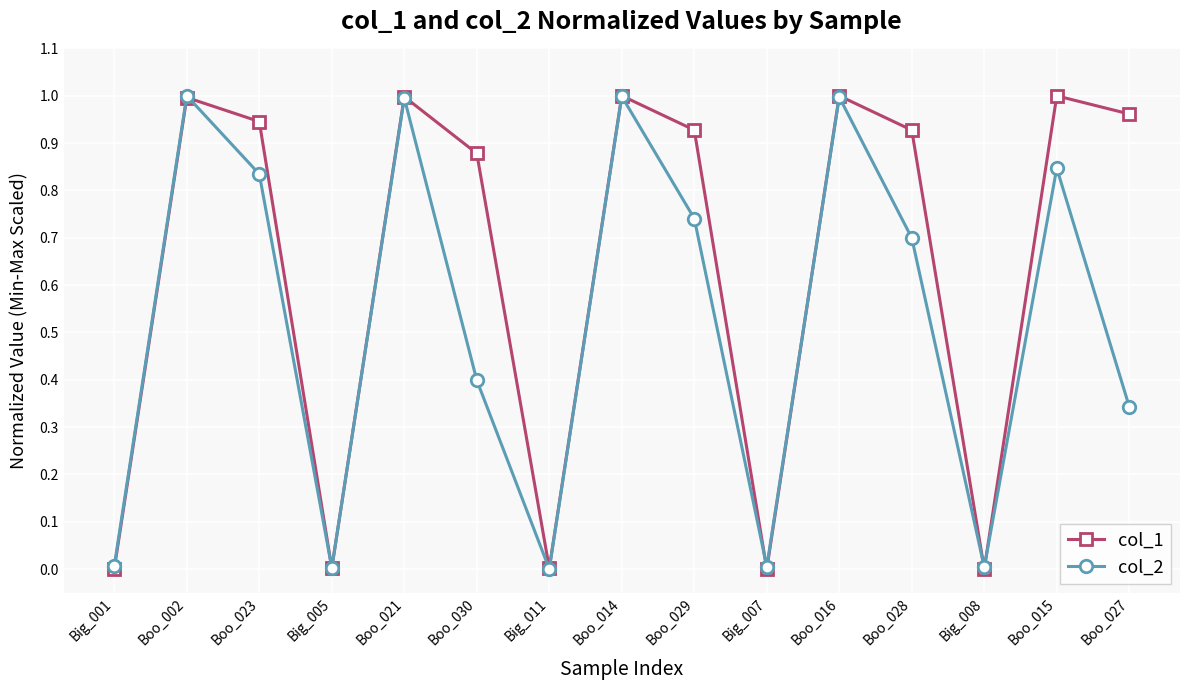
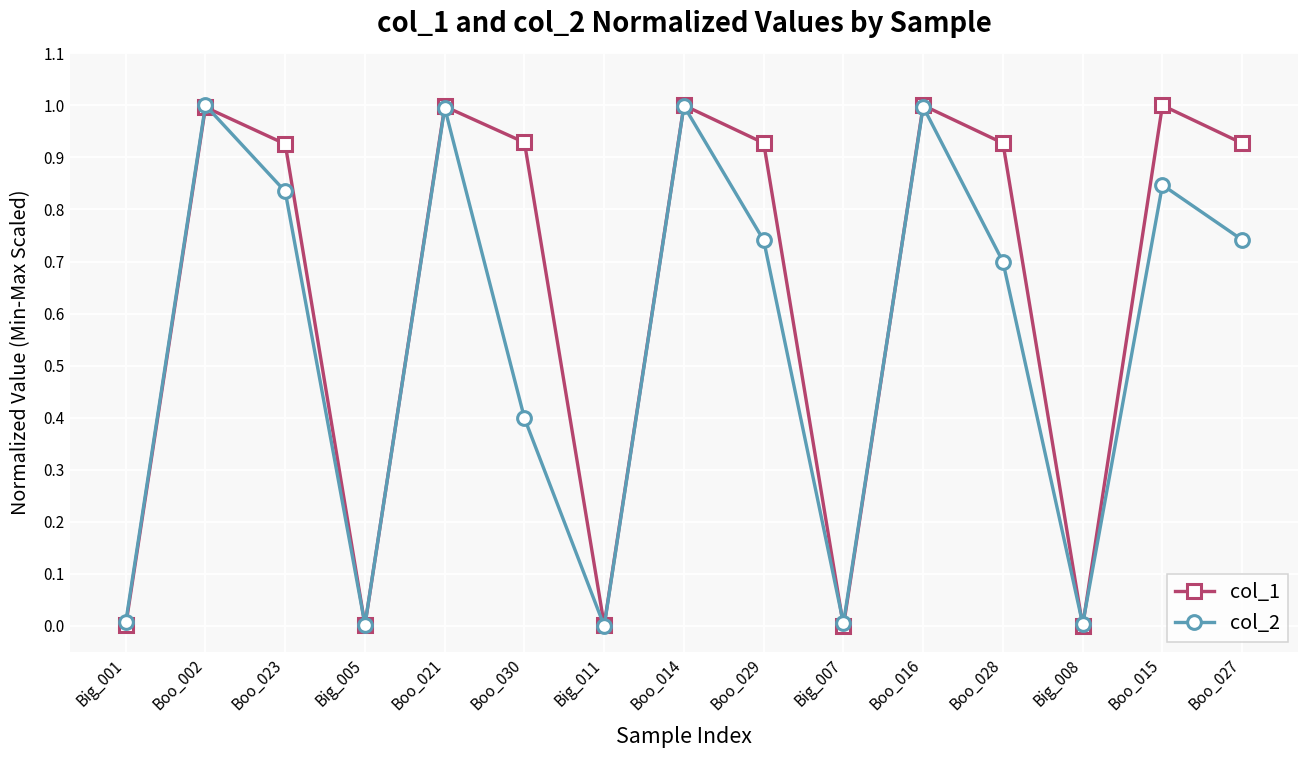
col_1, Boo_023: 0.95 -> 0.93
col_1, Boo_030: 0.88 -> 0.93
col_1, Boo_027: 0.96 -> 0.93
col_2, Boo_027: 0.34 -> 0.74
